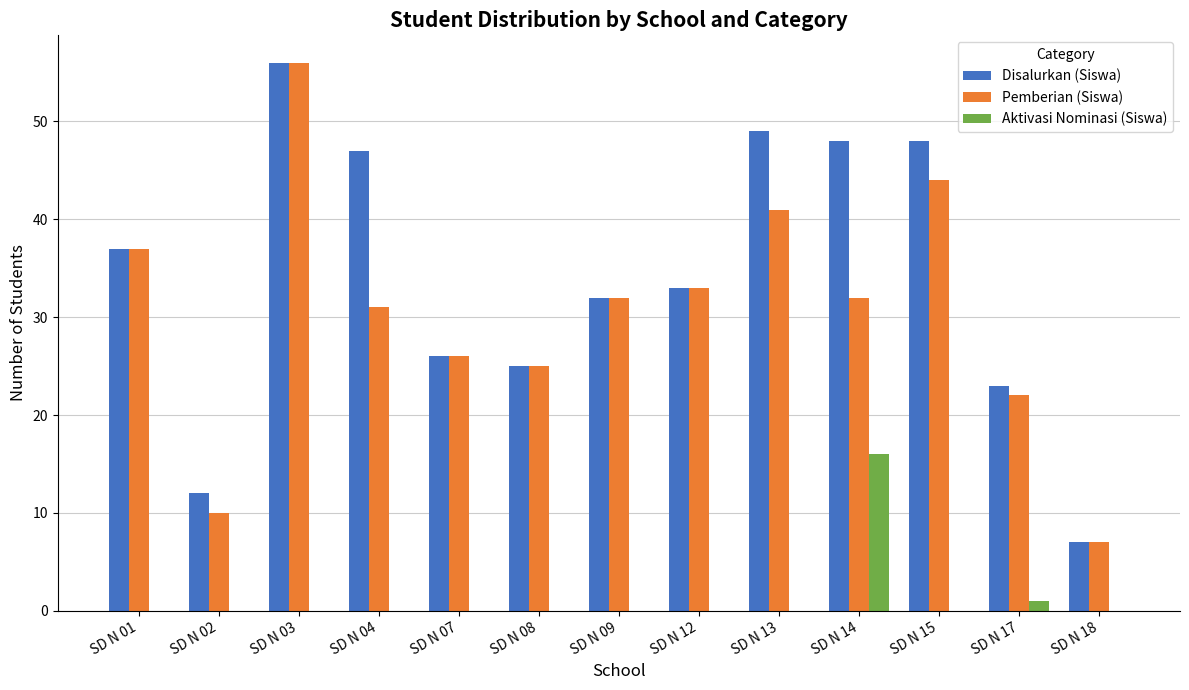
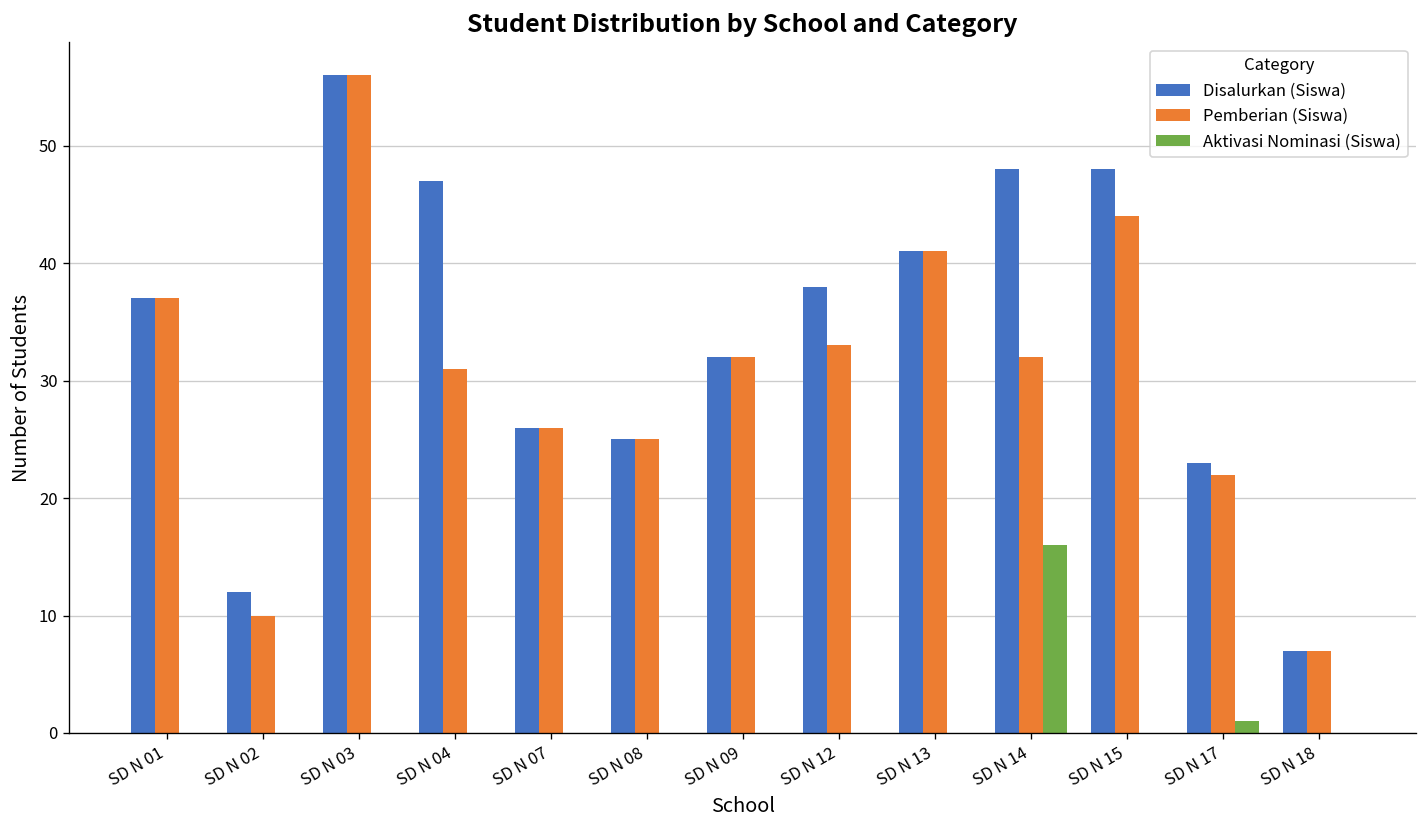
Disalurkan (Siswa), SD N 12: 33 -> 38
Disalurkan (Siswa), SD N 13: 49 -> 41
